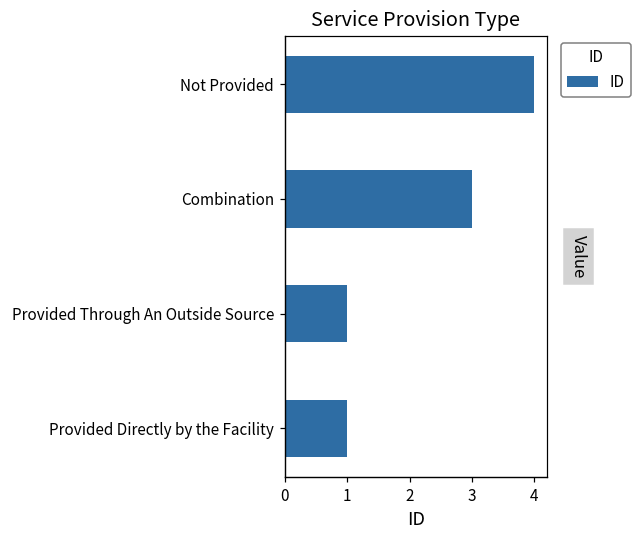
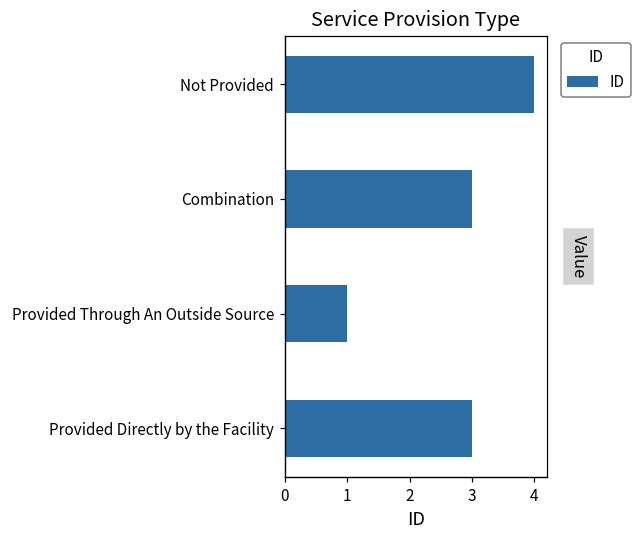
Provided Directly by the Facility: 1 -> 3
